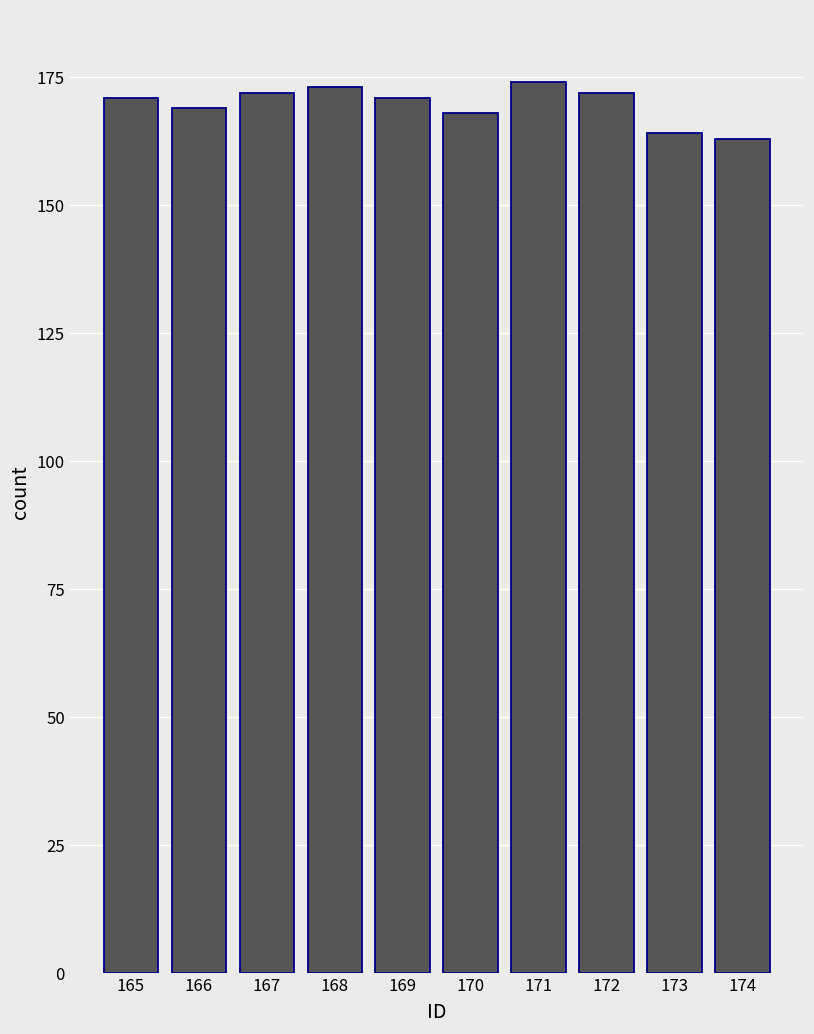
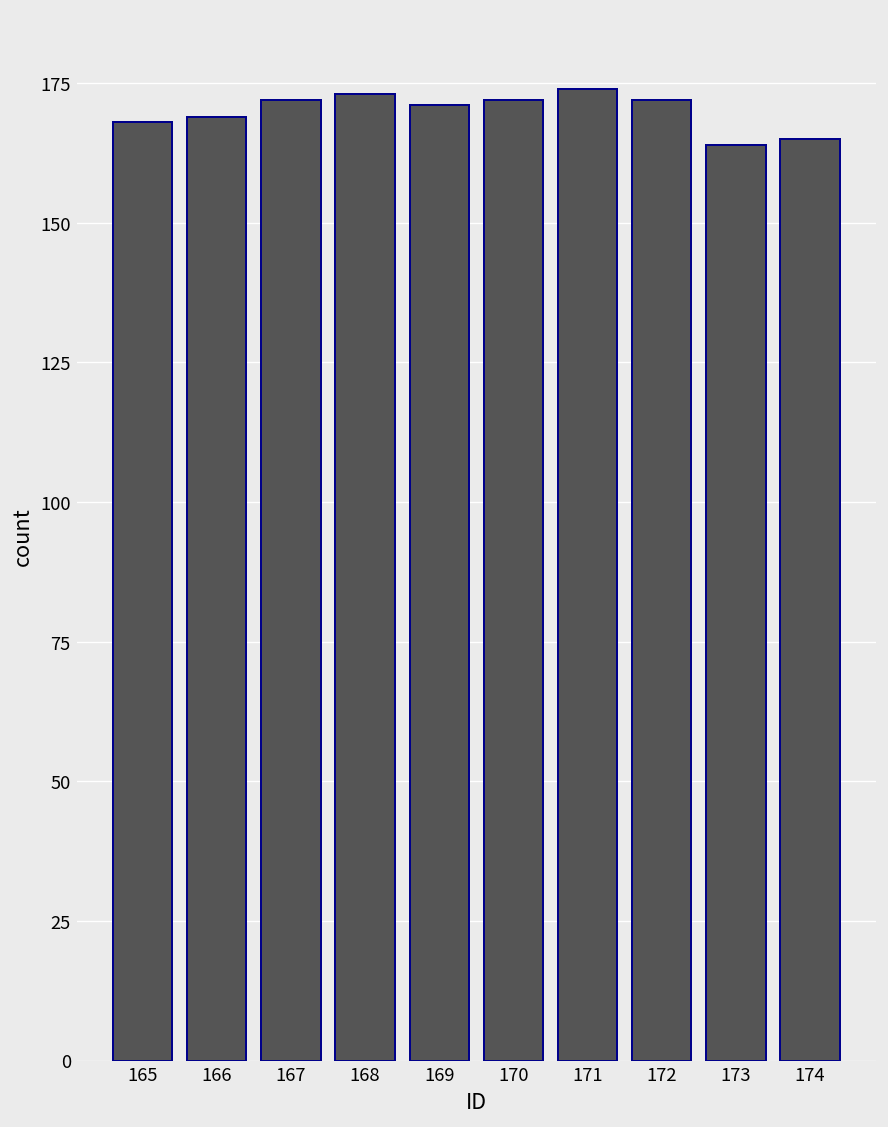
165: 171 -> 168
170: 168 -> 172
174: 163 -> 165
